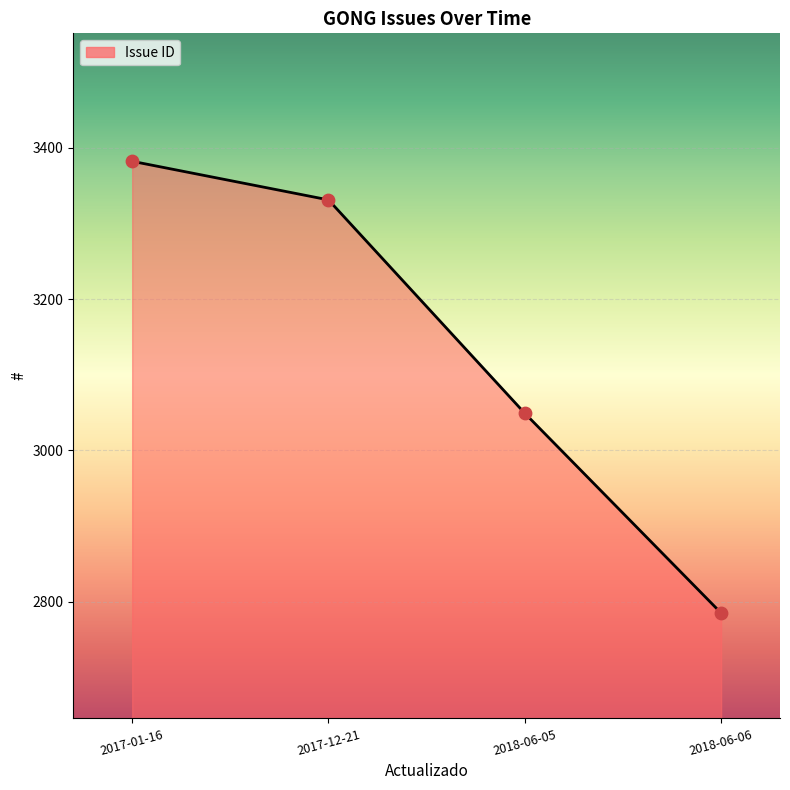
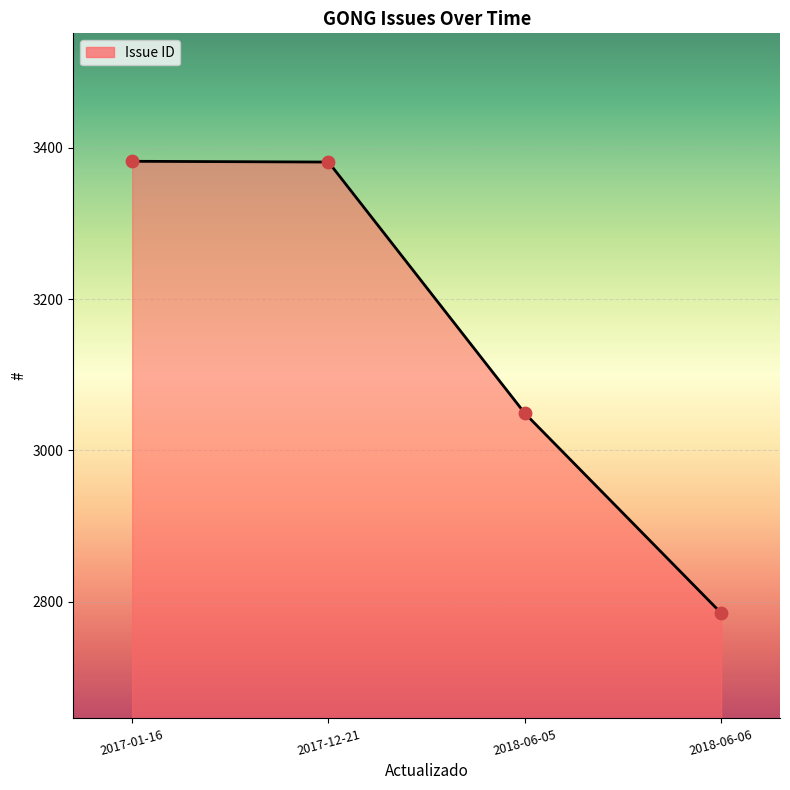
2017-12-21: 3330 -> 3380
